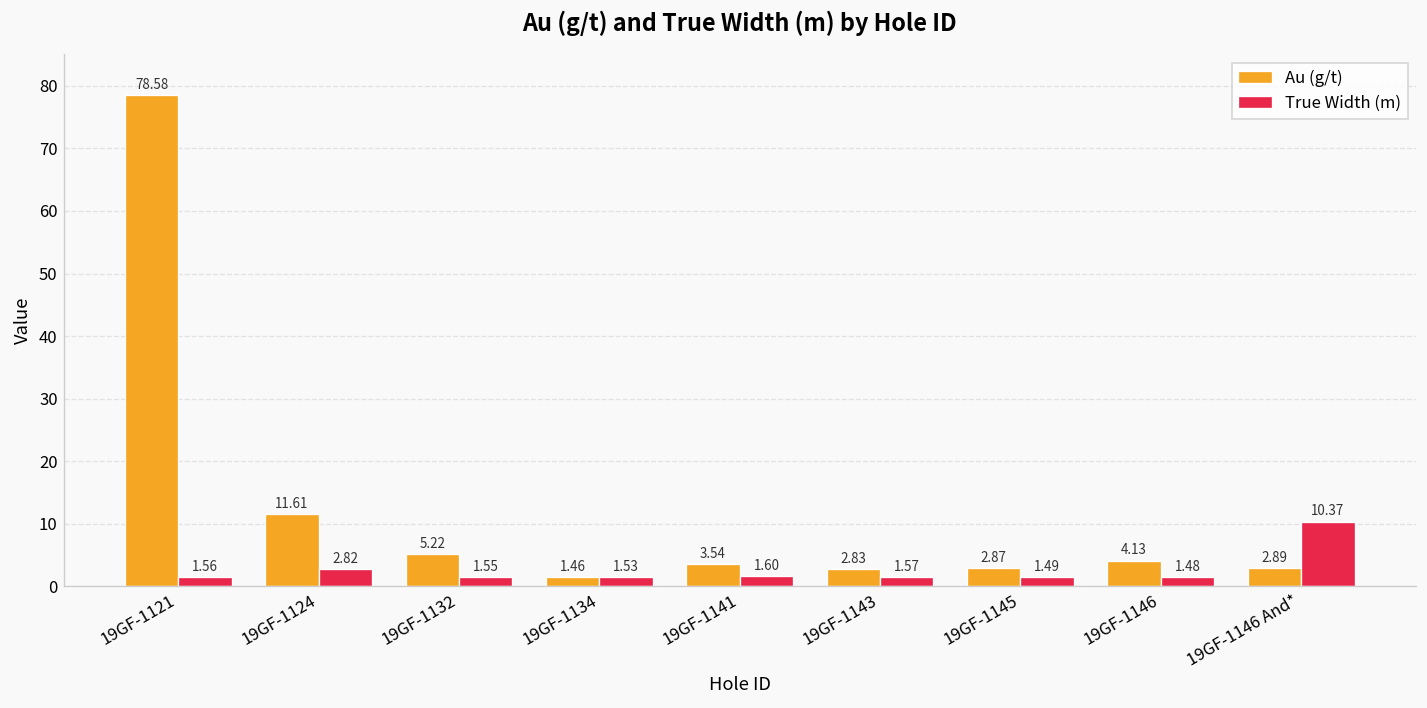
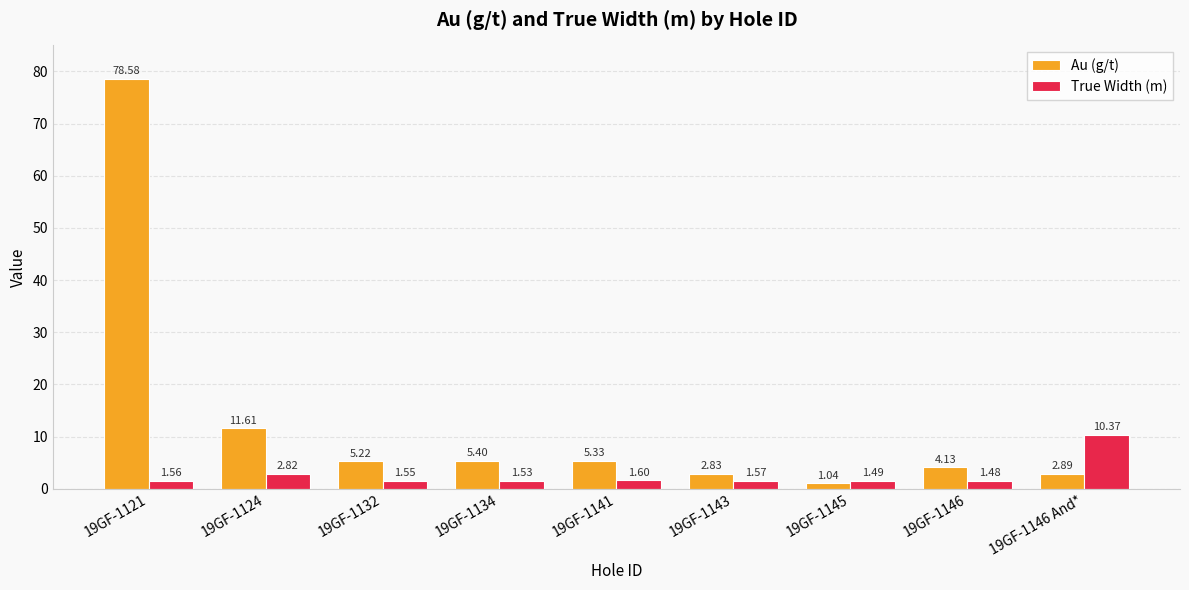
Au (g/t), 19GF-1134: 1.46 -> 5.40
Au (g/t), 19GF-1141: 3.54 -> 5.33
Au (g/t), 19GF-1145: 2.87 -> 1.04
